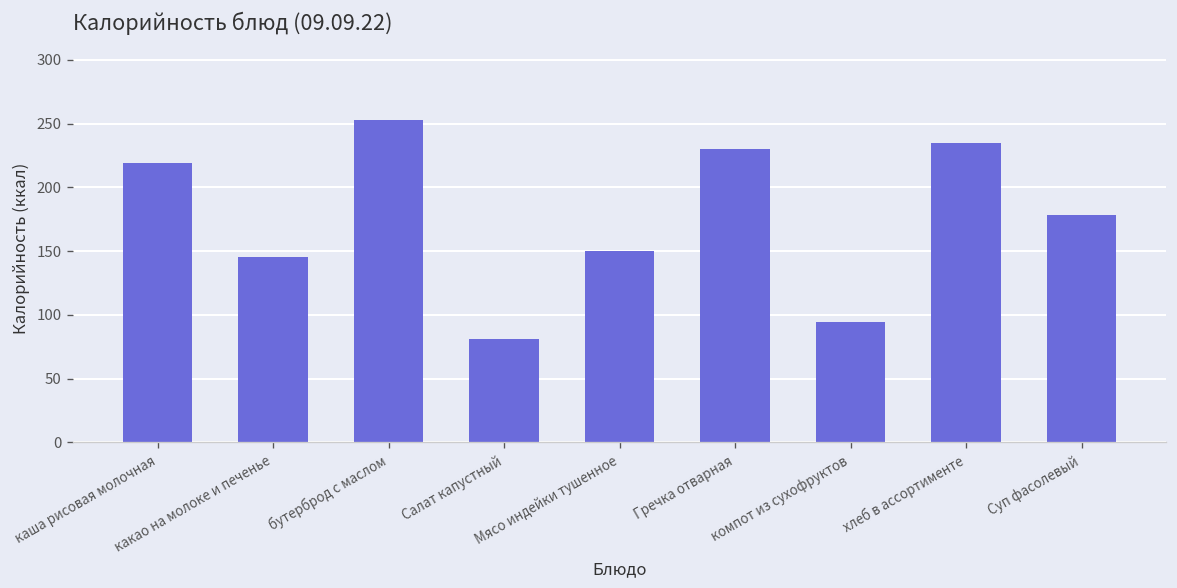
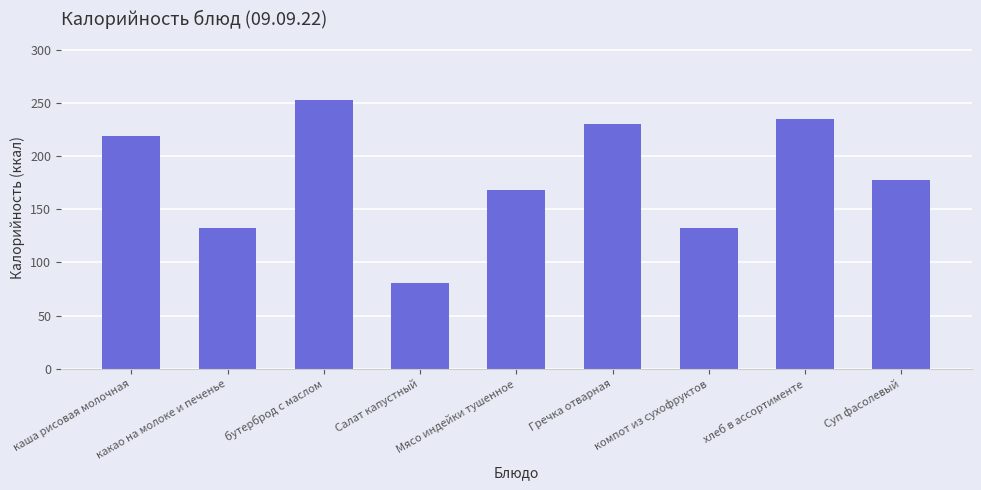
какао на молоке и печенье: 145 -> 132
Мясо индейки тушенное: 150 -> 168
компот из сухофруктов: 95 -> 132
